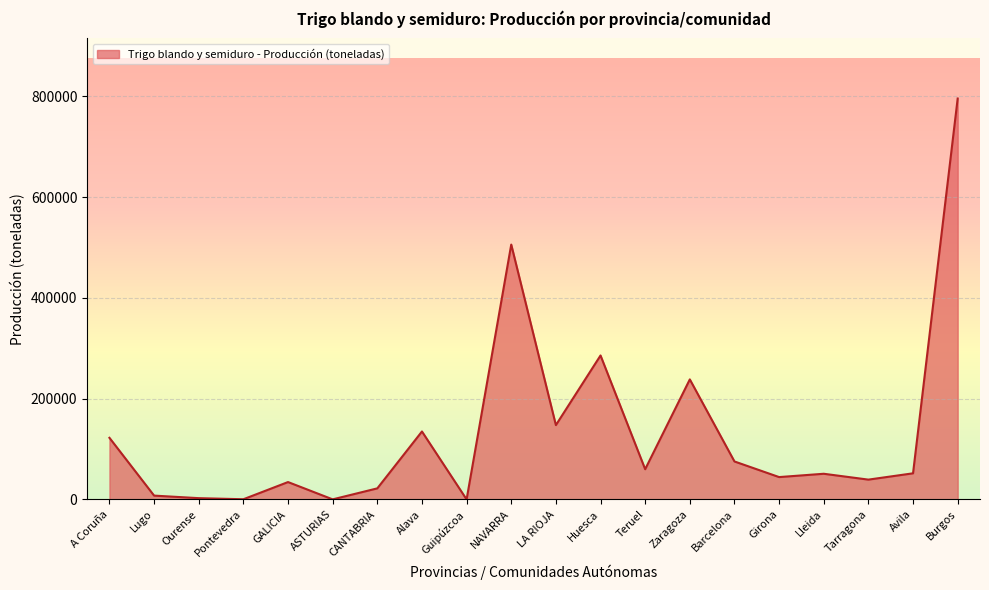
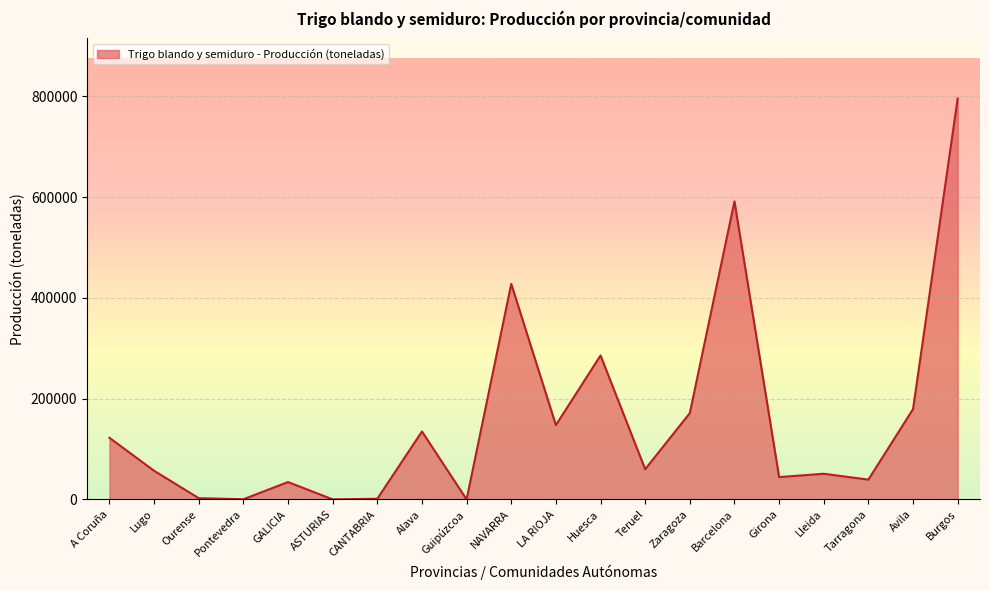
Lugo: 10000 -> 60000
CANTABRIA: 20000 -> 0
NAVARRA: 510000 -> 430000
Zaragoza: 240000 -> 170000
Barcelona: 80000 -> 590000
Avila: 50000 -> 180000
